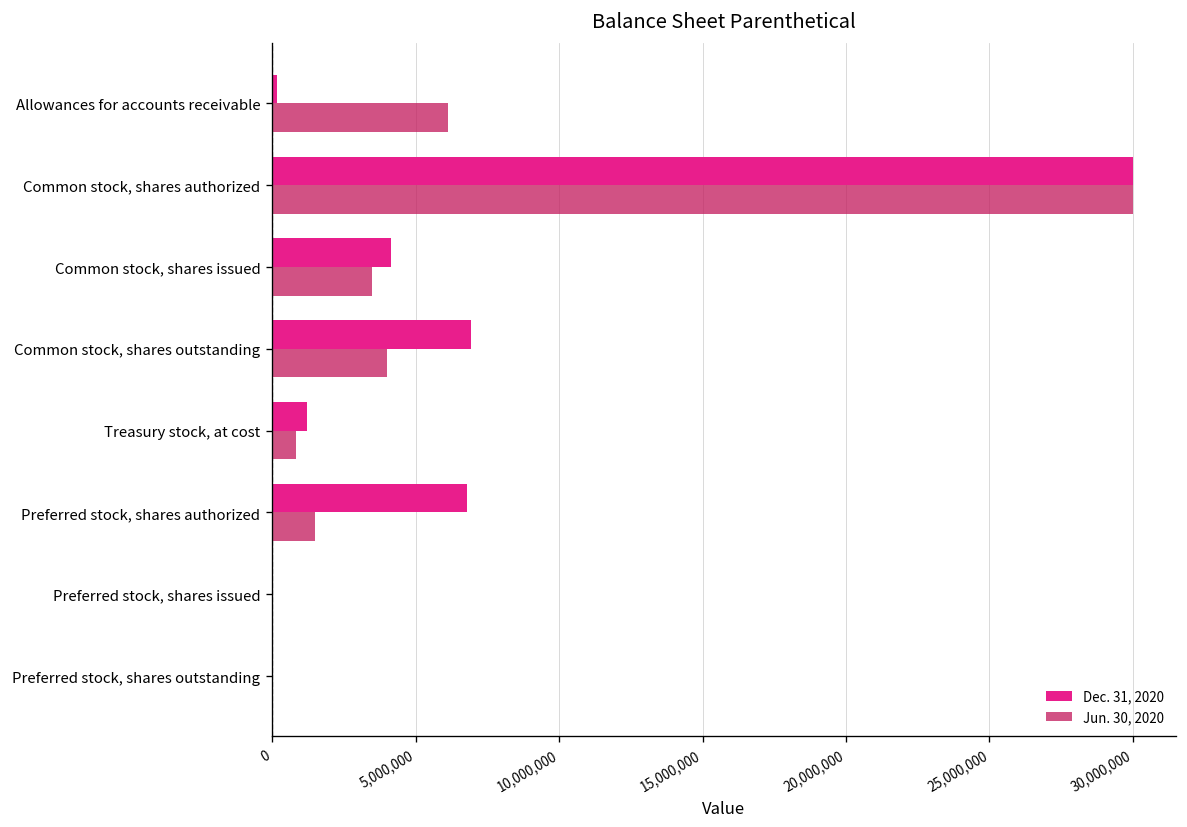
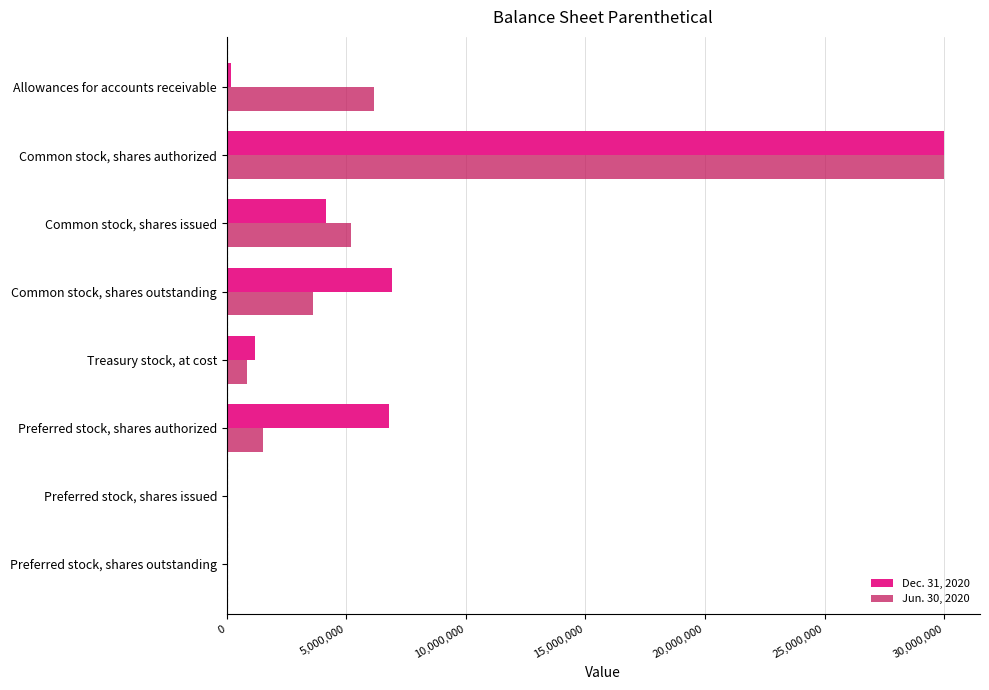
Jun. 30, 2020, Common stock, shares issued: 3,500,000 -> 5,200,000
Jun. 30, 2020, Common stock, shares outstanding: 4,000,000 -> 3,600,000
